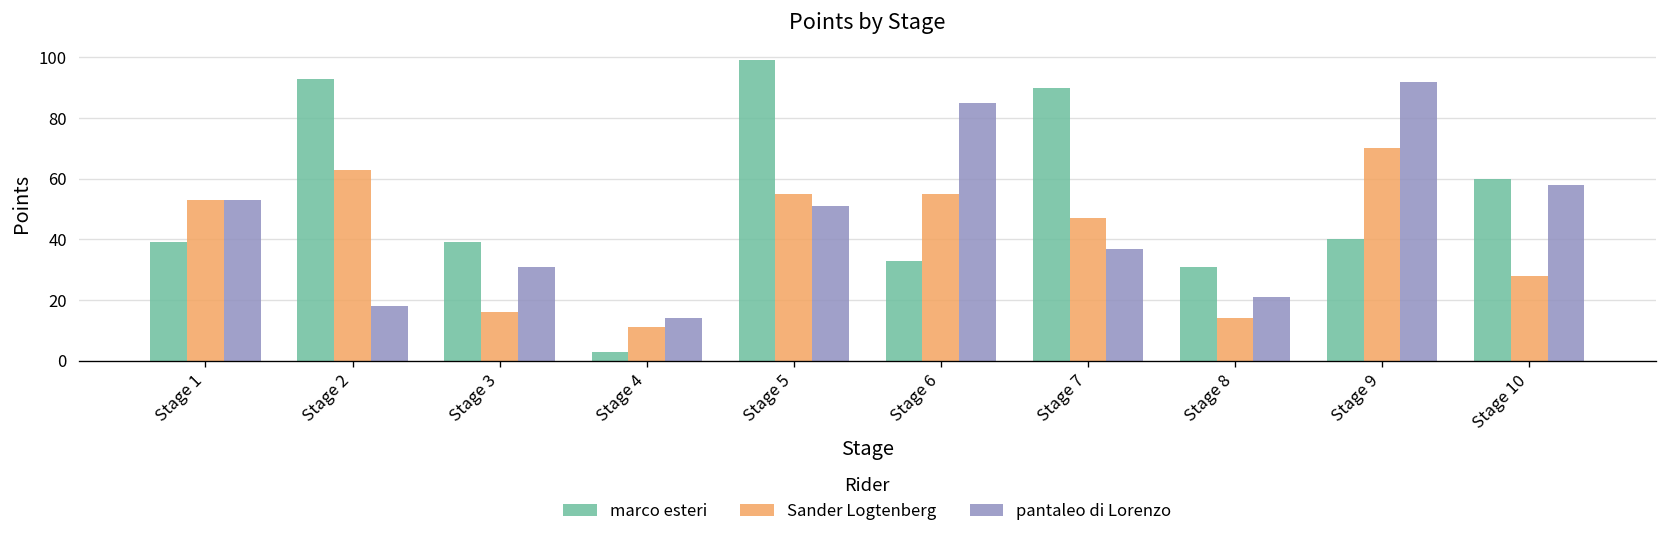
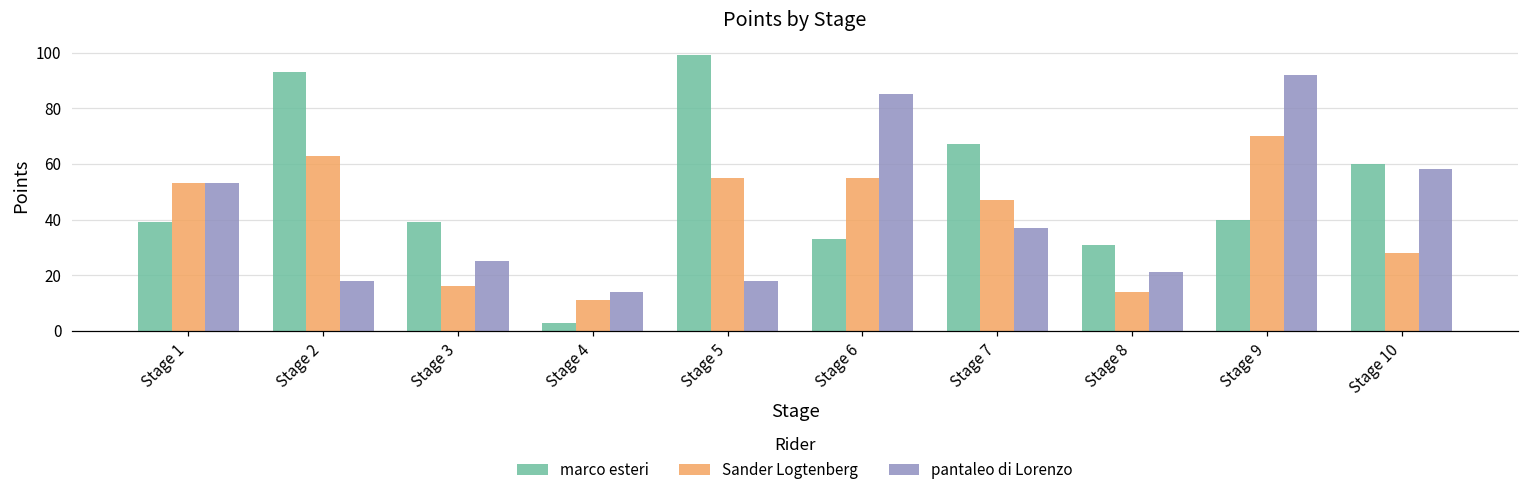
pantaleo di Lorenzo, Stage 3: 31 -> 25
pantaleo di Lorenzo, Stage 5: 51 -> 18
marco esteri, Stage 7: 90 -> 67
